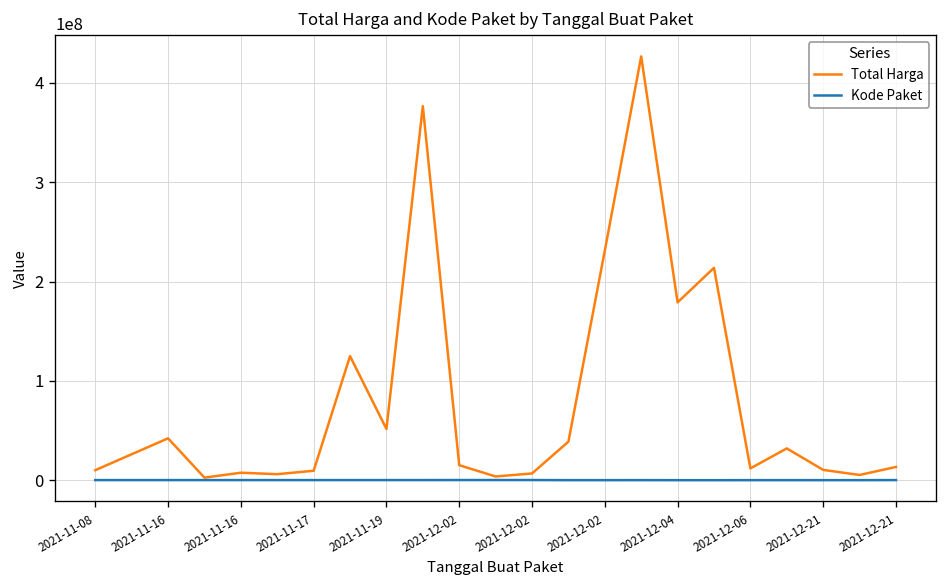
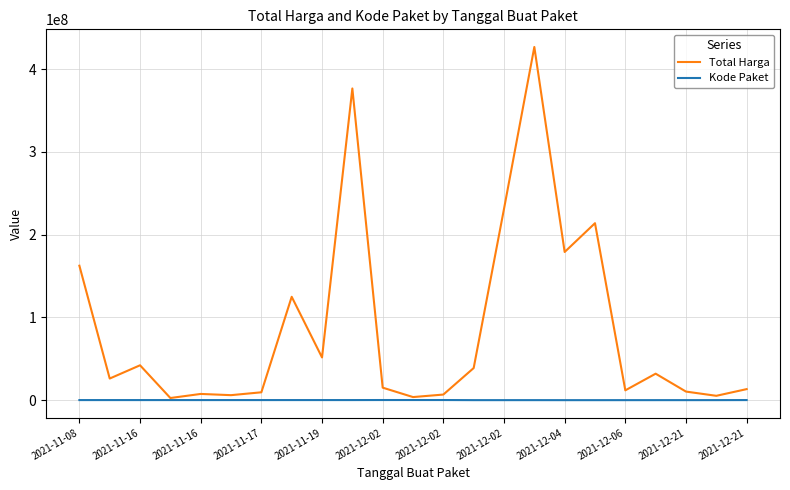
Total Harga, 2021-11-08: 10000000 -> 160000000
